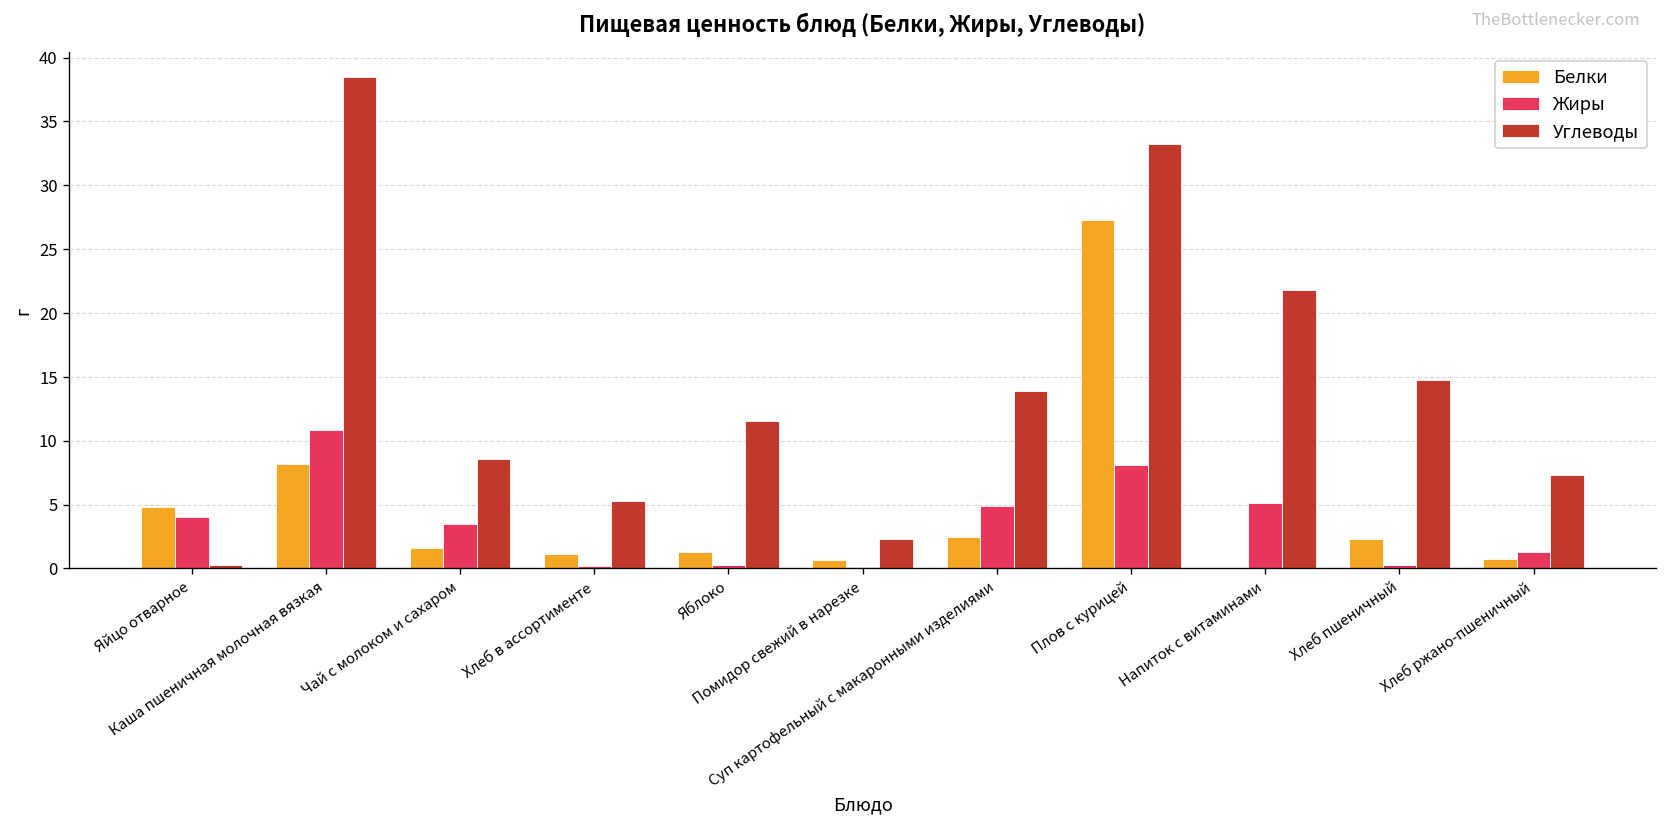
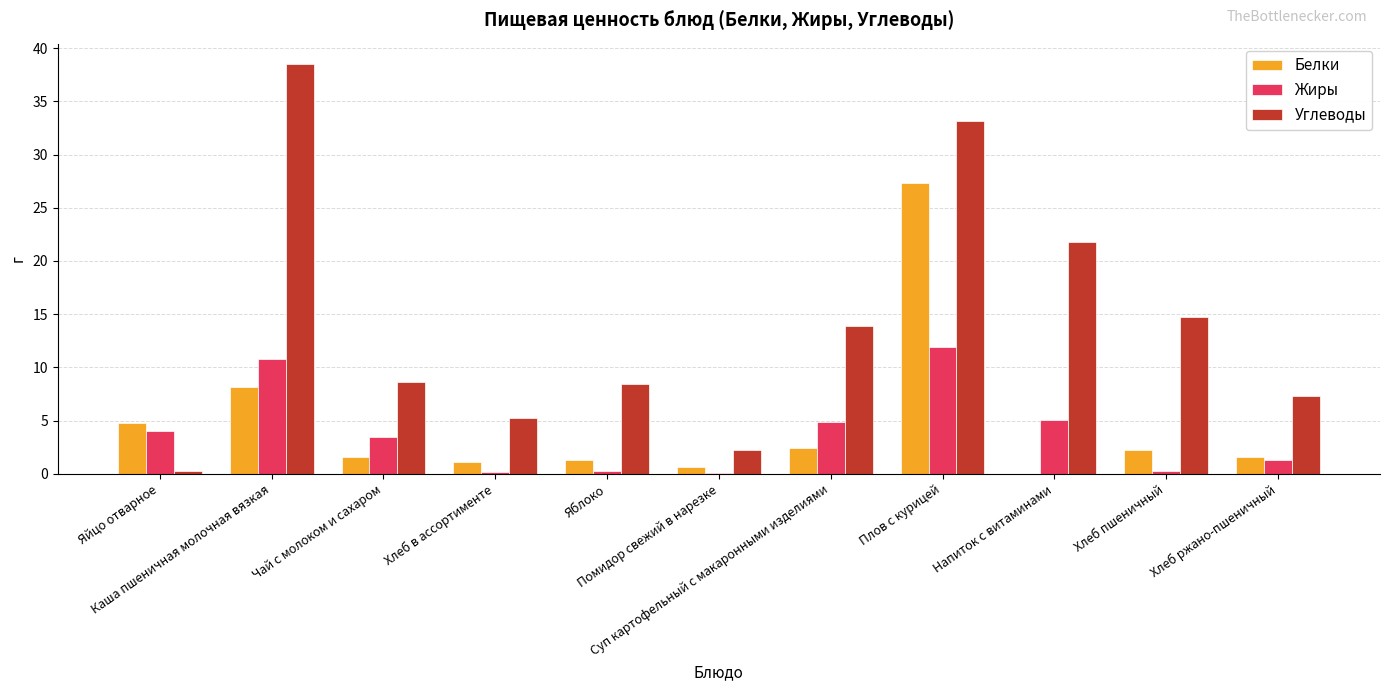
Углеводы, Яблоко: 11.6 -> 8.5
Жиры, Плов с курицей: 8.1 -> 11.9
Белки, Хлеб ржано-пшеничный: 0.7 -> 1.5
